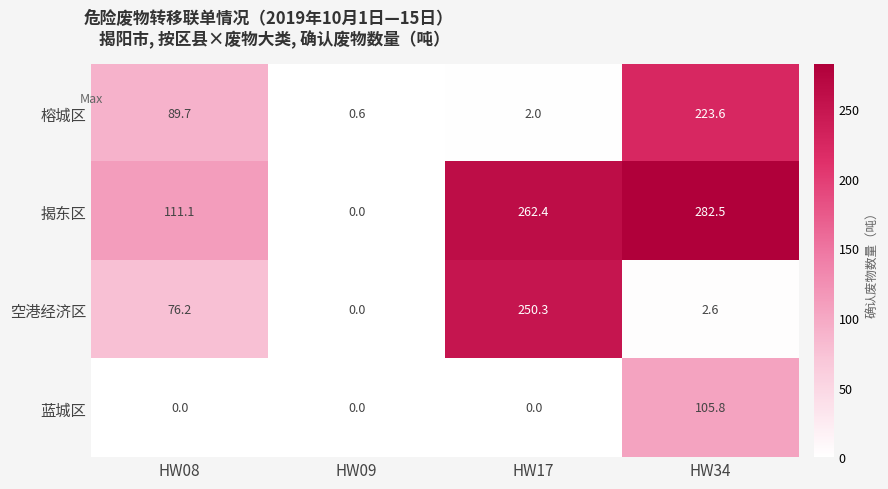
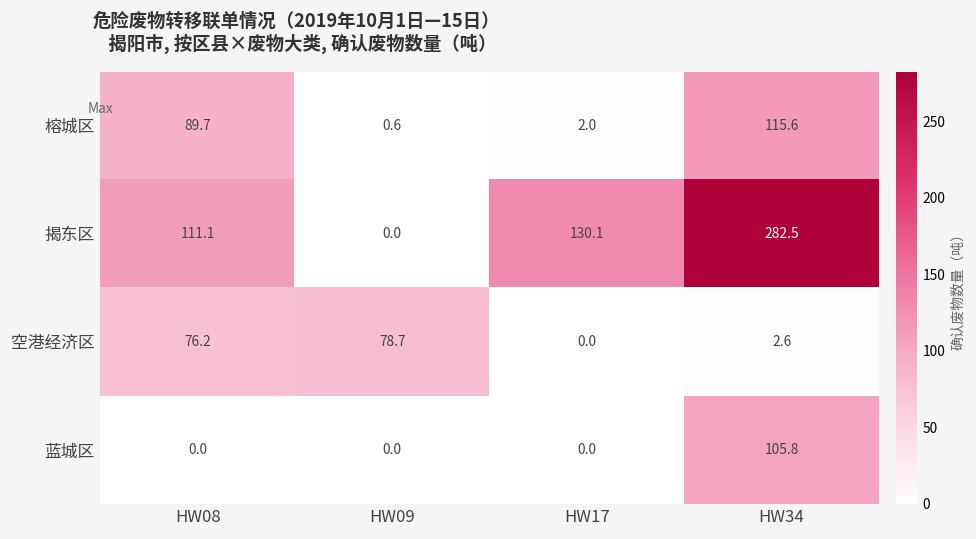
榕城区, HW34: 223.6 -> 115.6
揭东区, HW17: 262.4 -> 130.1
空港经济区, HW09: 0.0 -> 78.7
空港经济区, HW17: 250.3 -> 0.0
